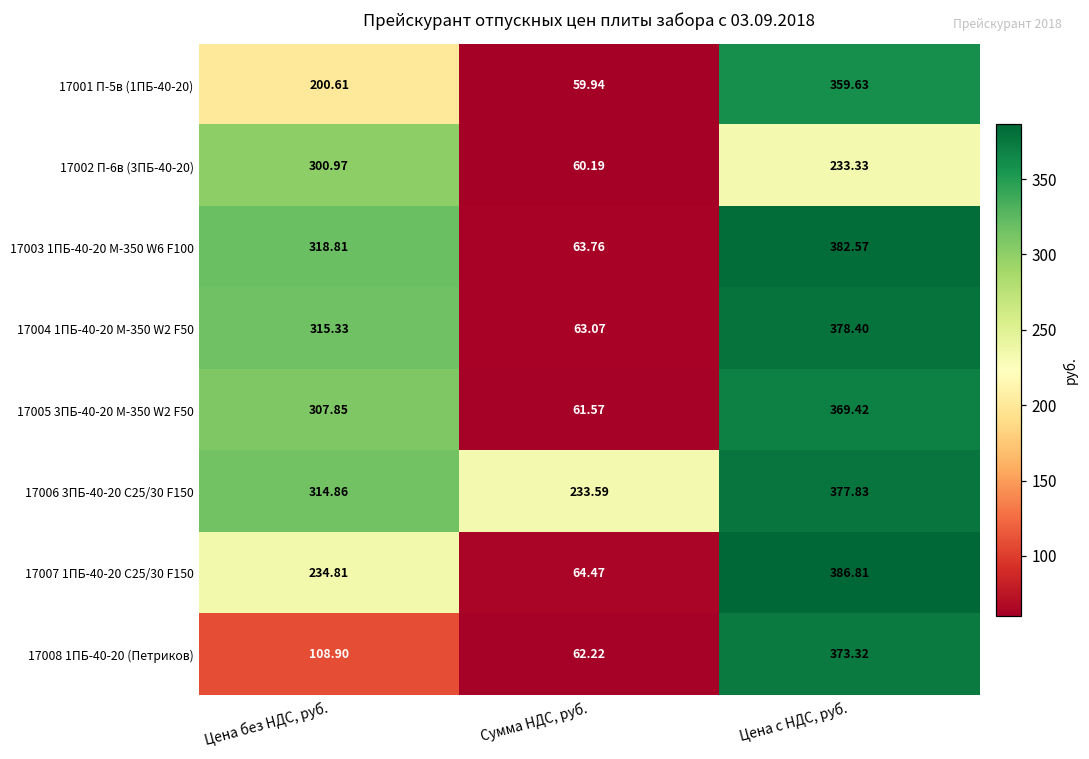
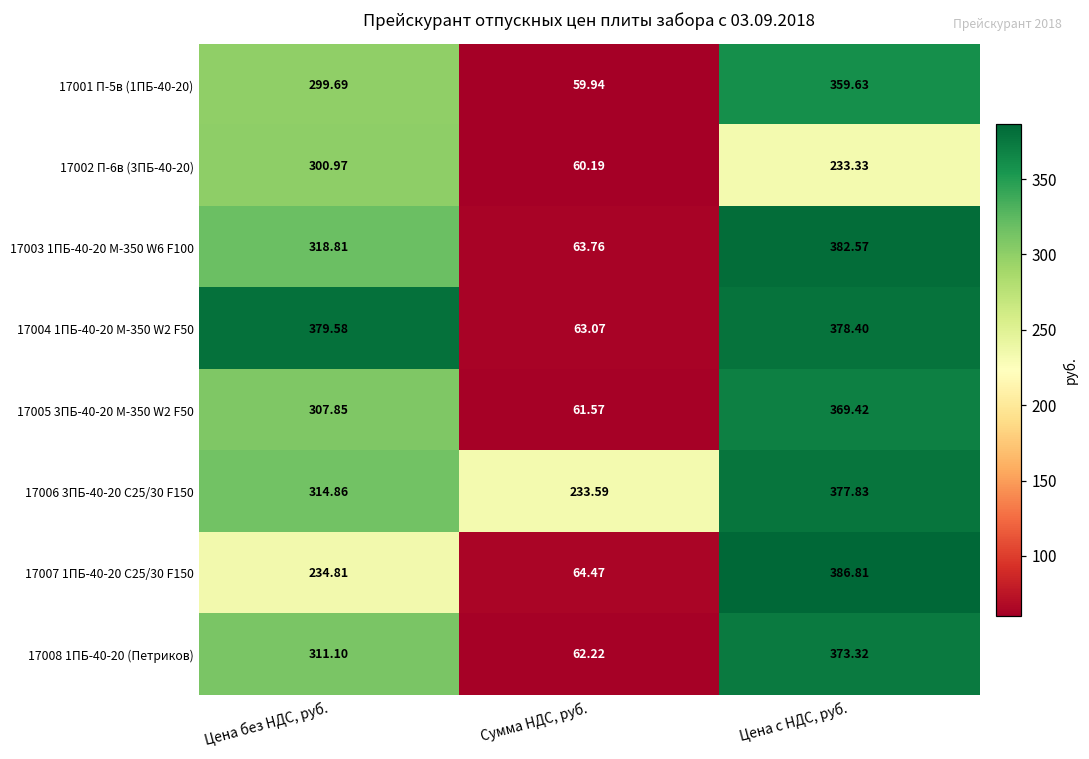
17001 П-5в (1ПБ-40-20), Цена без НДС, руб.: 200.61 -> 299.69
17004 1ПБ-40-20 М-350 W2 F50, Цена без НДС, руб.: 315.33 -> 379.58
17008 1ПБ-40-20 (Петриков), Цена без НДС, руб.: 108.90 -> 311.10
